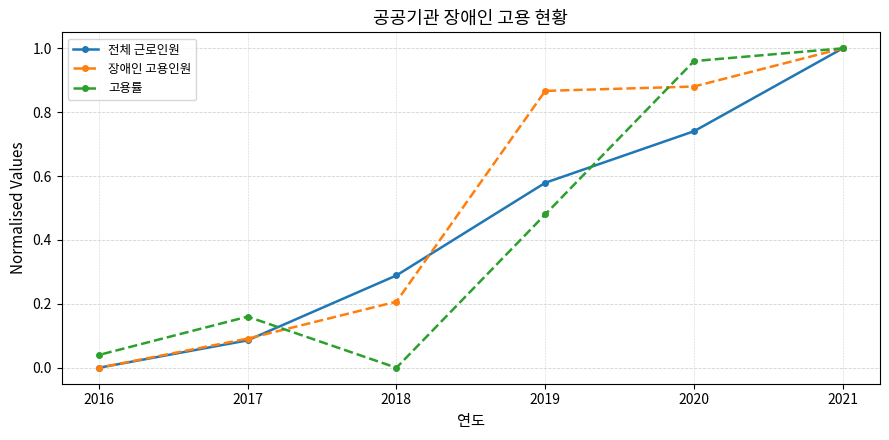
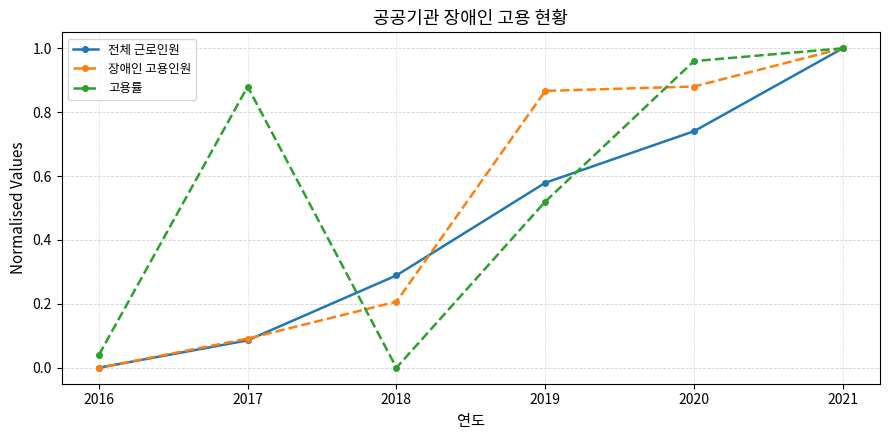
고용률, 2017: 0.16 -> 0.88
고용률, 2019: 0.48 -> 0.52
